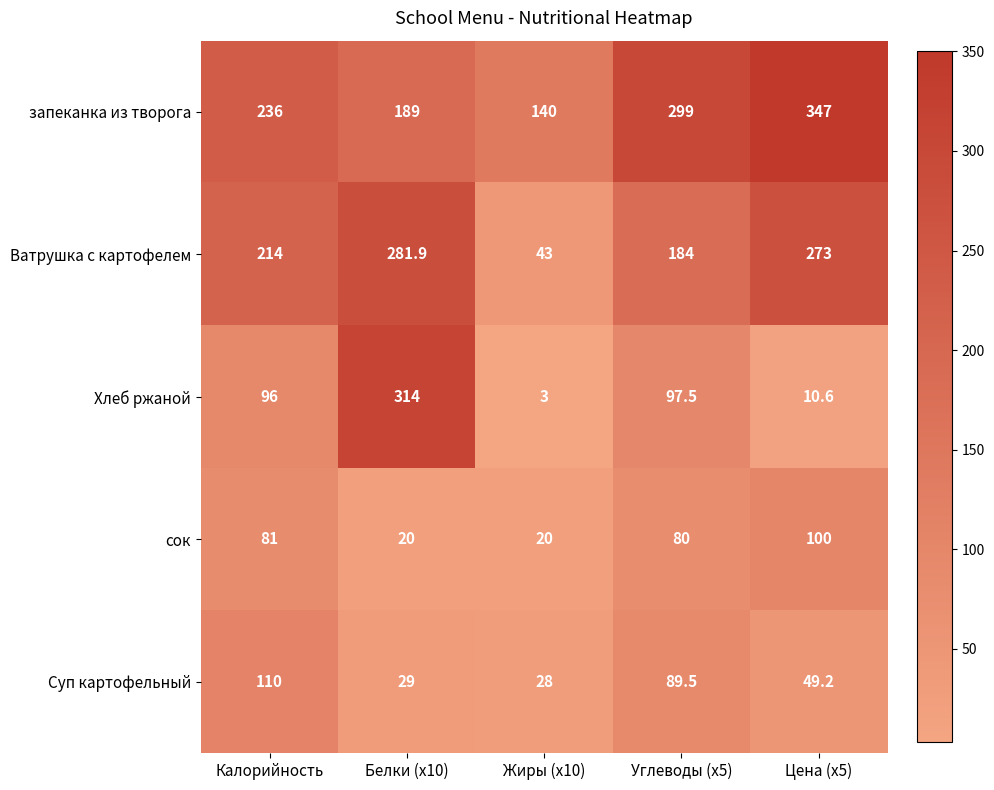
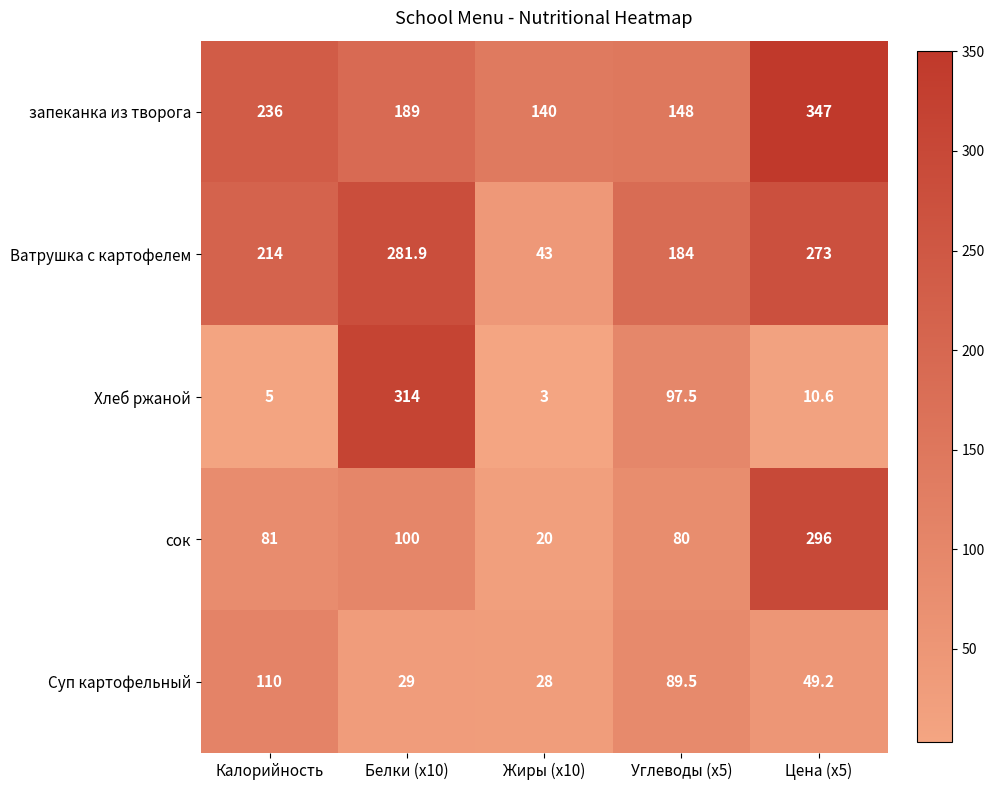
запеканка из творога, Углеводы (x5): 299 -> 148
Хлеб ржаной, Калорийность: 96 -> 5
сок, Белки (x10): 20 -> 100
сок, Цена (x5): 100 -> 296
